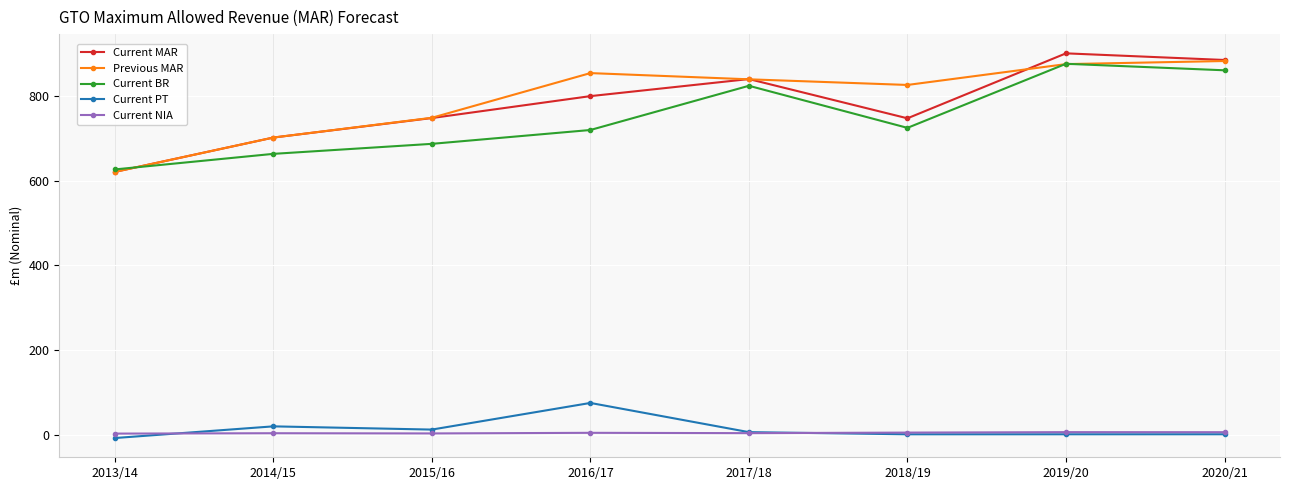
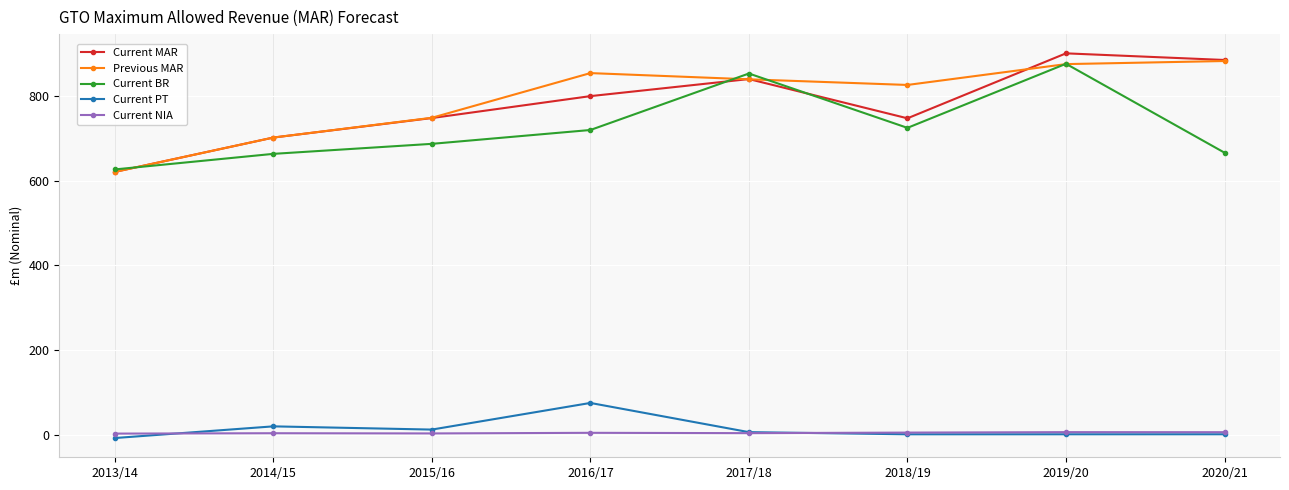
Current BR, 2017/18: 820 -> 850
Current BR, 2020/21: 860 -> 670
